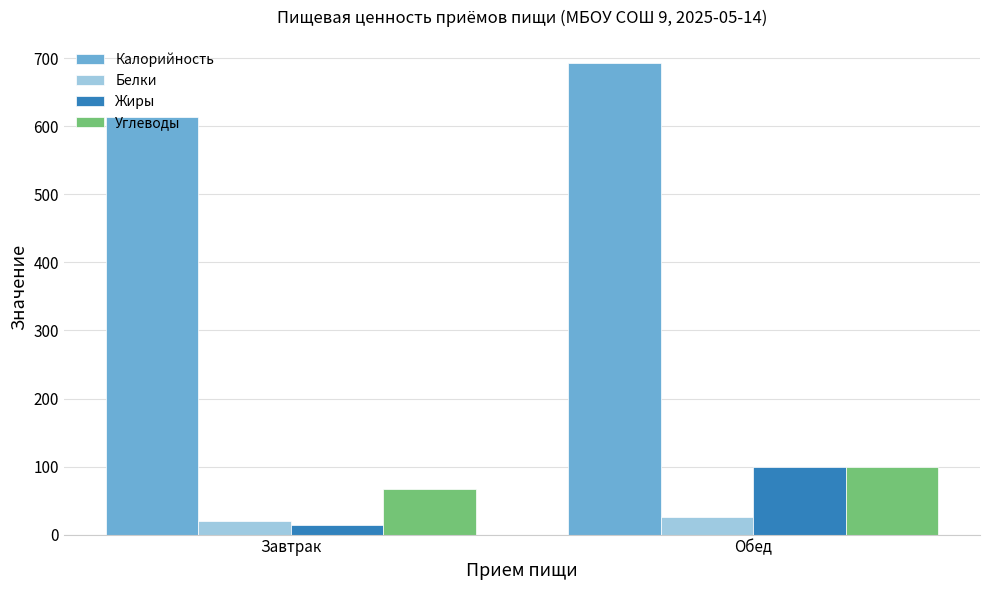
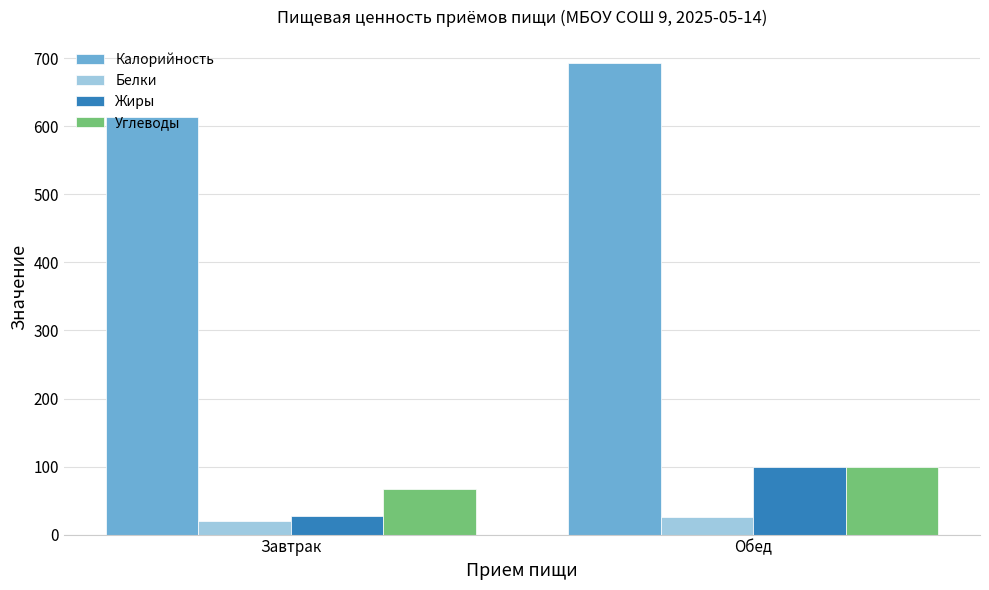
Жиры, Завтрак: 10 -> 30
